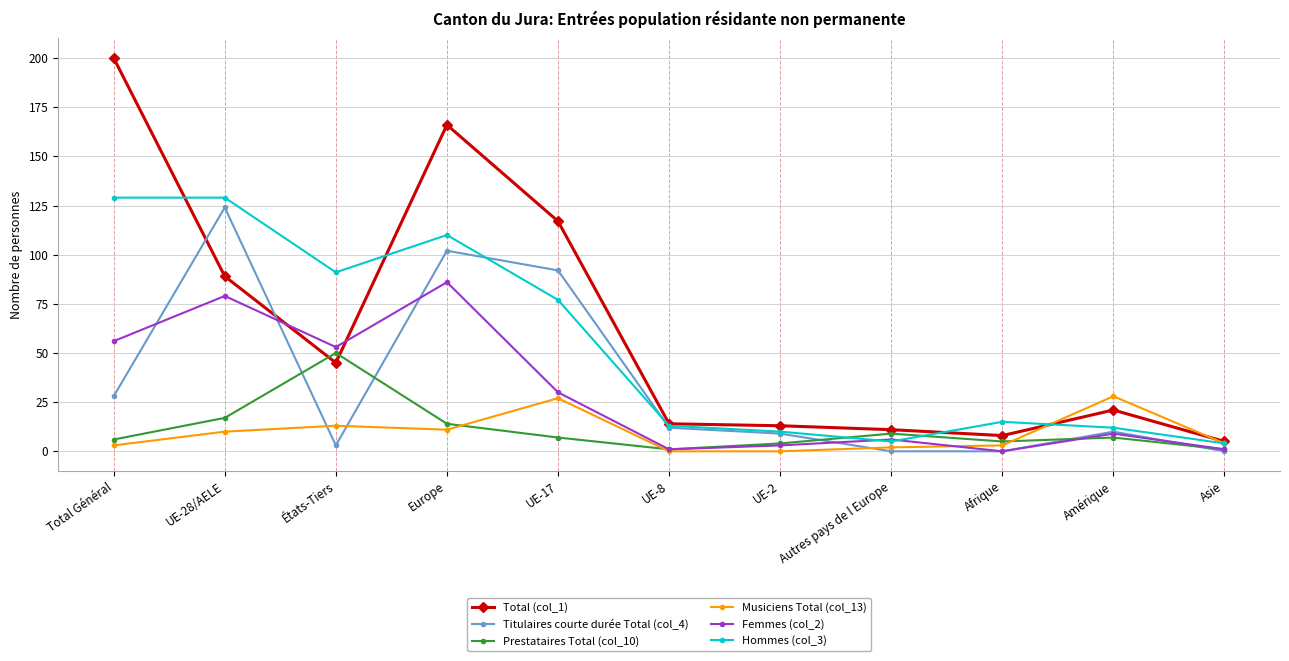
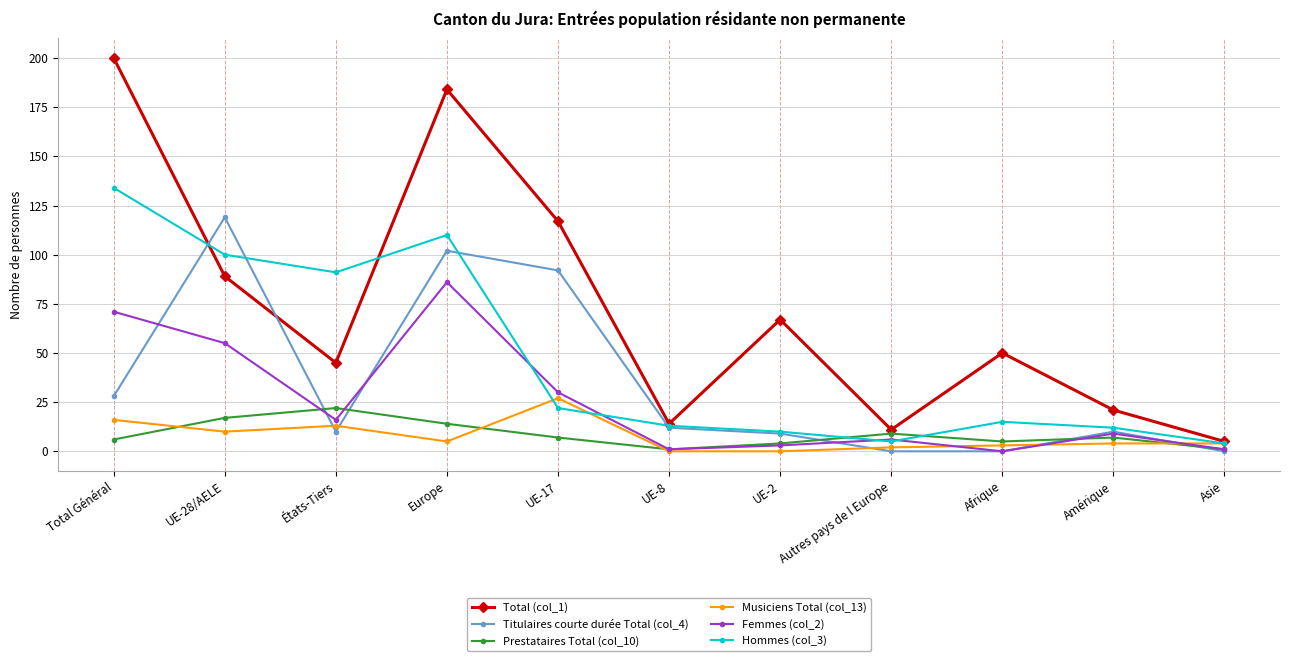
Musiciens Total (col_13), Total Général: 3 -> 16
Femmes (col_2), Total Général: 56 -> 71
Hommes (col_3), Total Général: 129 -> 134
Titulaires courte durée Total (col_4), UE-28/AELE: 124 -> 119
Femmes (col_2), UE-28/AELE: 79 -> 55
Hommes (col_3), UE-28/AELE: 129 -> 100
Titulaires courte durée Total (col_4), États-Tiers: 3 -> 10
Prestataires Total (col_10), États-Tiers: 50 -> 22
Femmes (col_2), États-Tiers: 53 -> 16
Total (col_1), Europe: 166 -> 184
Musiciens Total (col_13), Europe: 11 -> 5
Hommes (col_3), UE-17: 77 -> 22
Total (col_1), UE-2: 13 -> 67
Total (col_1), Afrique: 8 -> 50
Musiciens Total (col_13), Amérique: 28 -> 4
